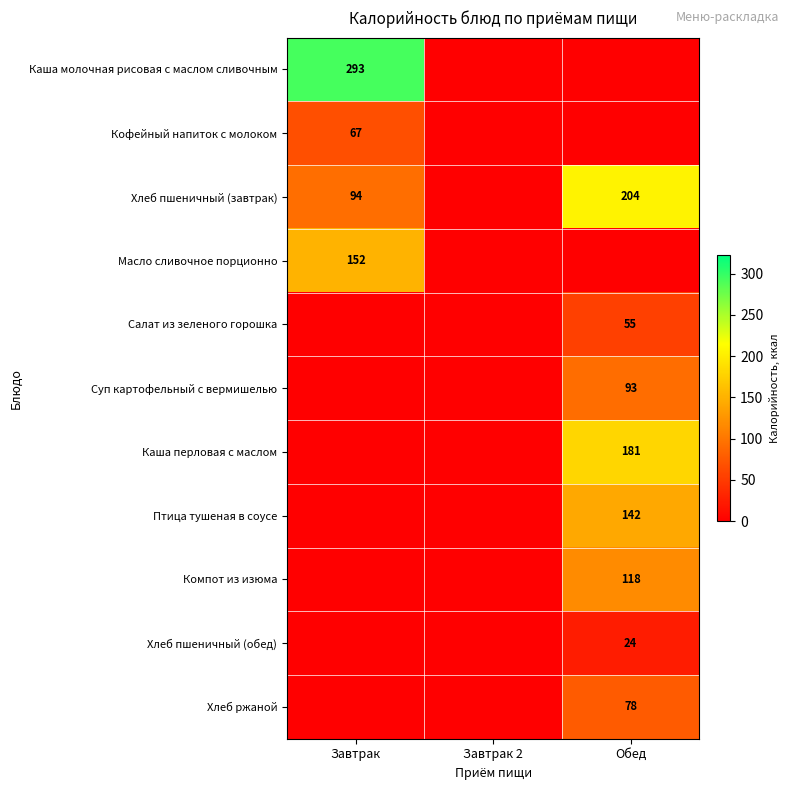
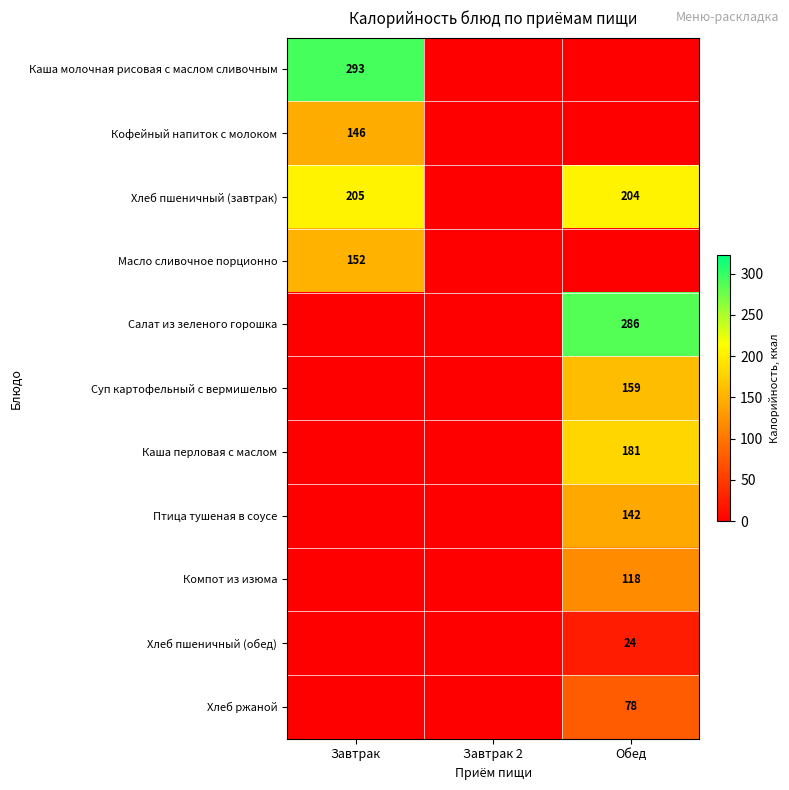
Кофейный напиток с молоком, Завтрак: 67 -> 146
Хлеб пшеничный (завтрак), Завтрак: 94 -> 205
Салат из зеленого горошка, Обед: 55 -> 286
Суп картофельный с вермишелью, Обед: 93 -> 159
